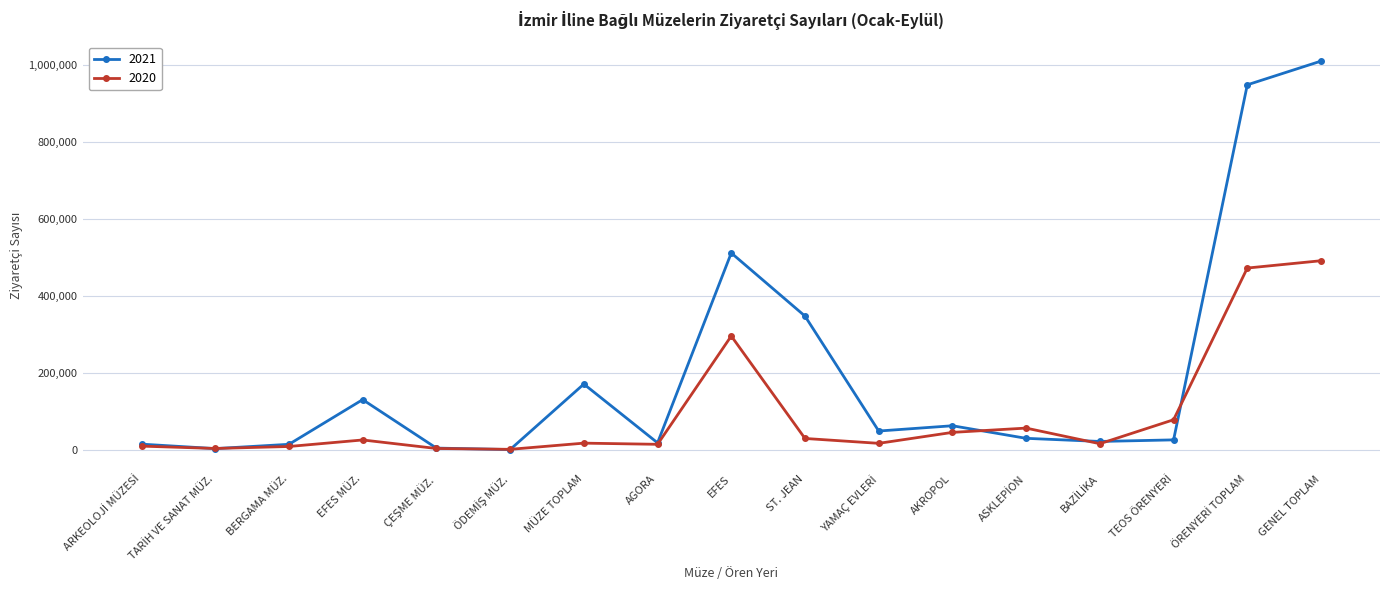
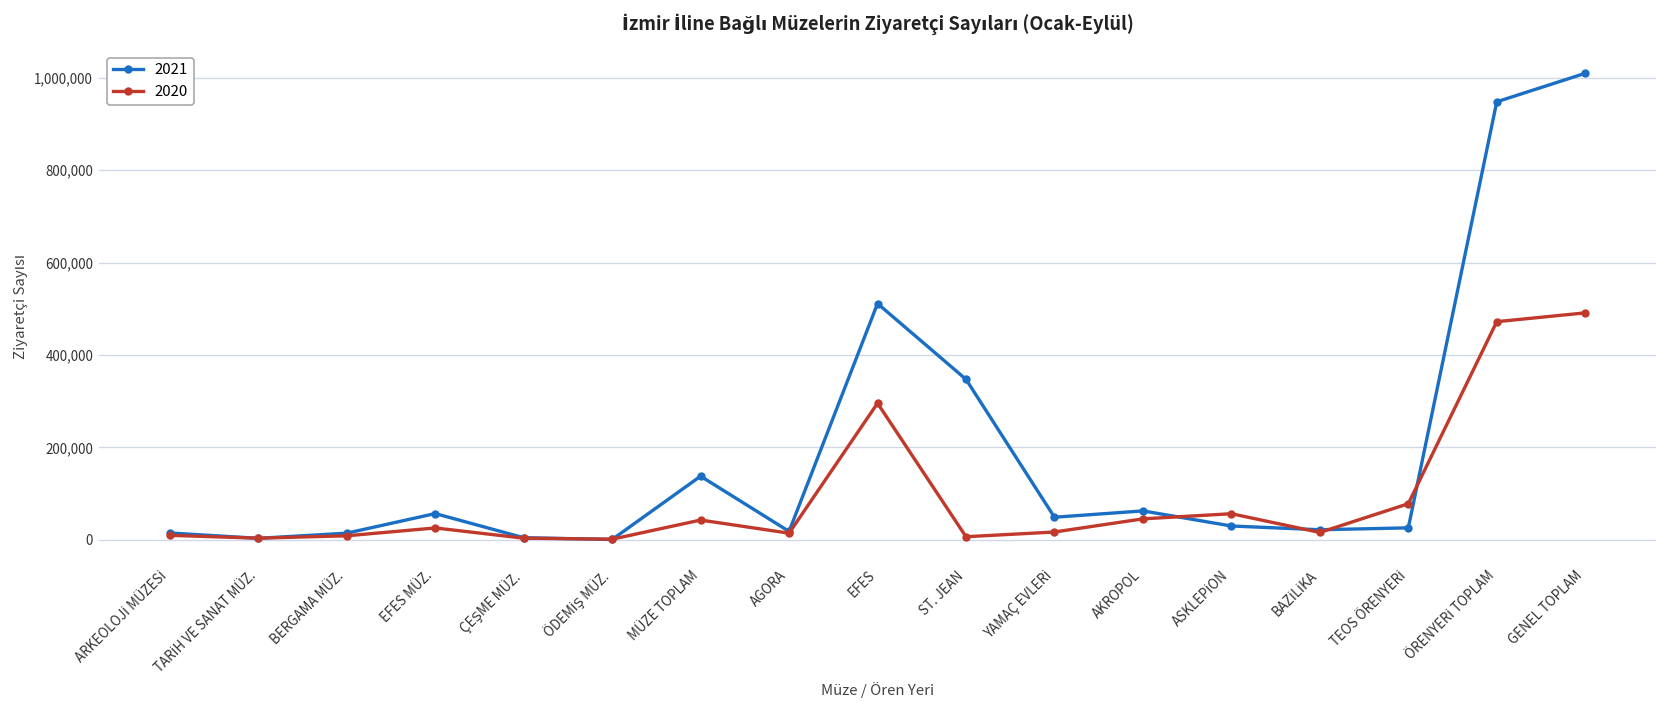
2021, EFES MÜZ.: 130,000 -> 60,000
2021, MÜZE TOPLAM: 170,000 -> 140,000
2020, MÜZE TOPLAM: 20,000 -> 40,000
2020, ST. JEAN: 30,000 -> 10,000
